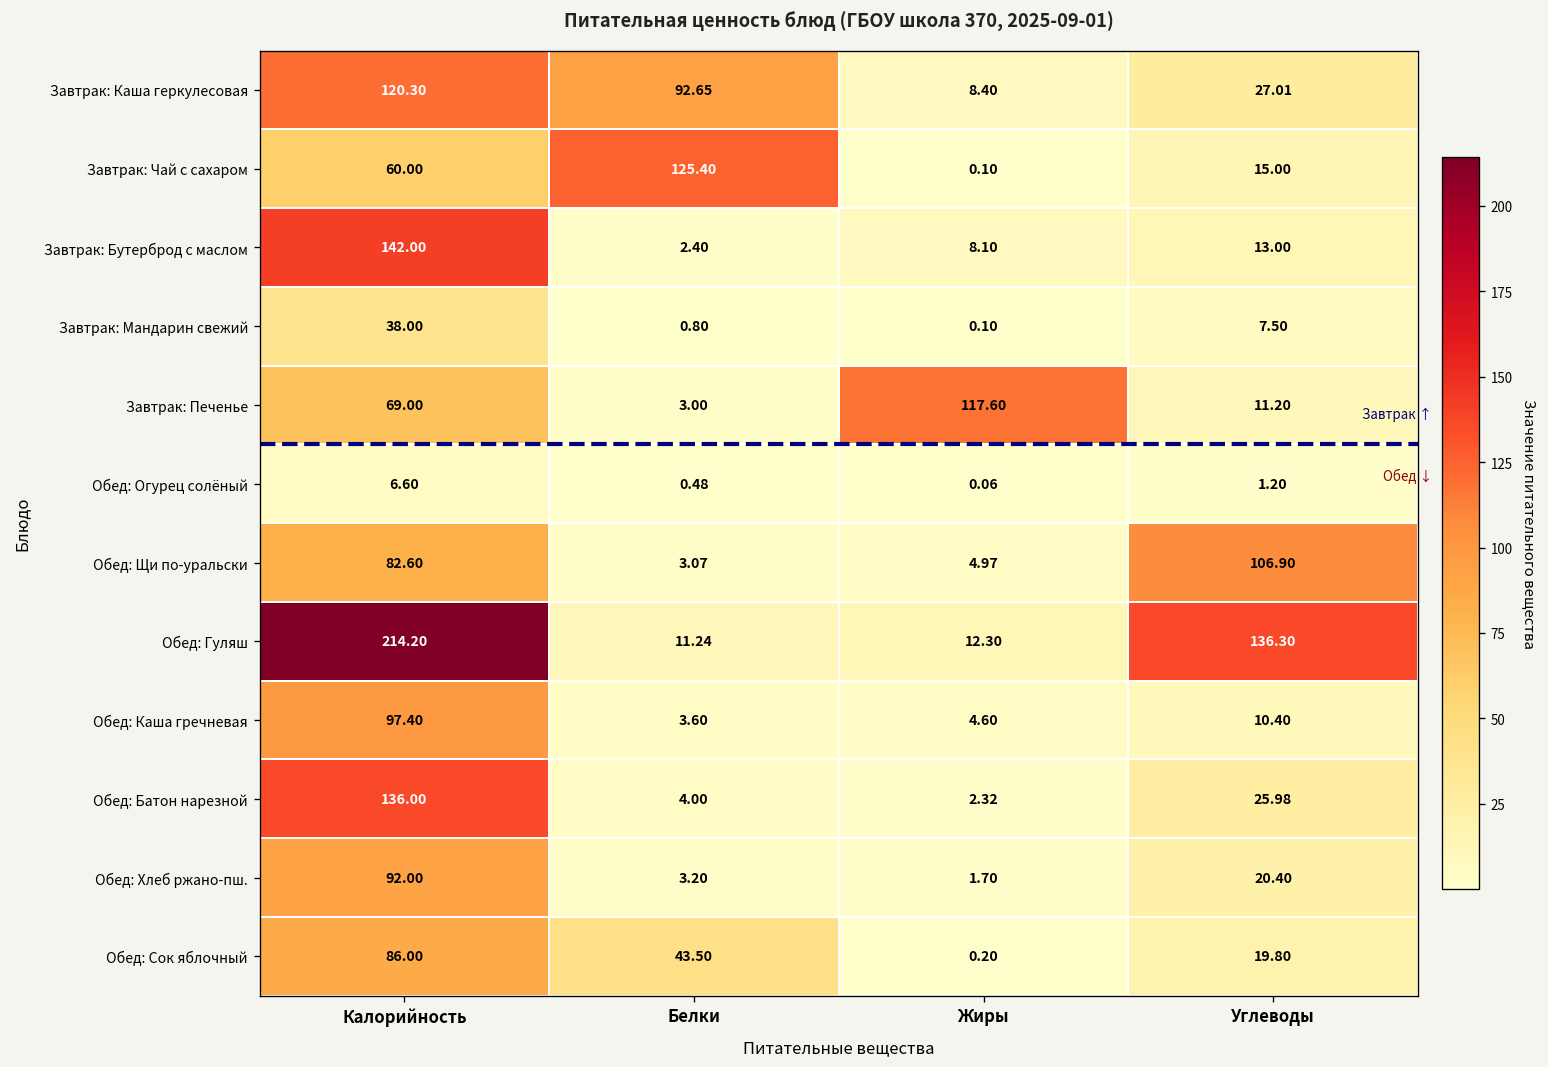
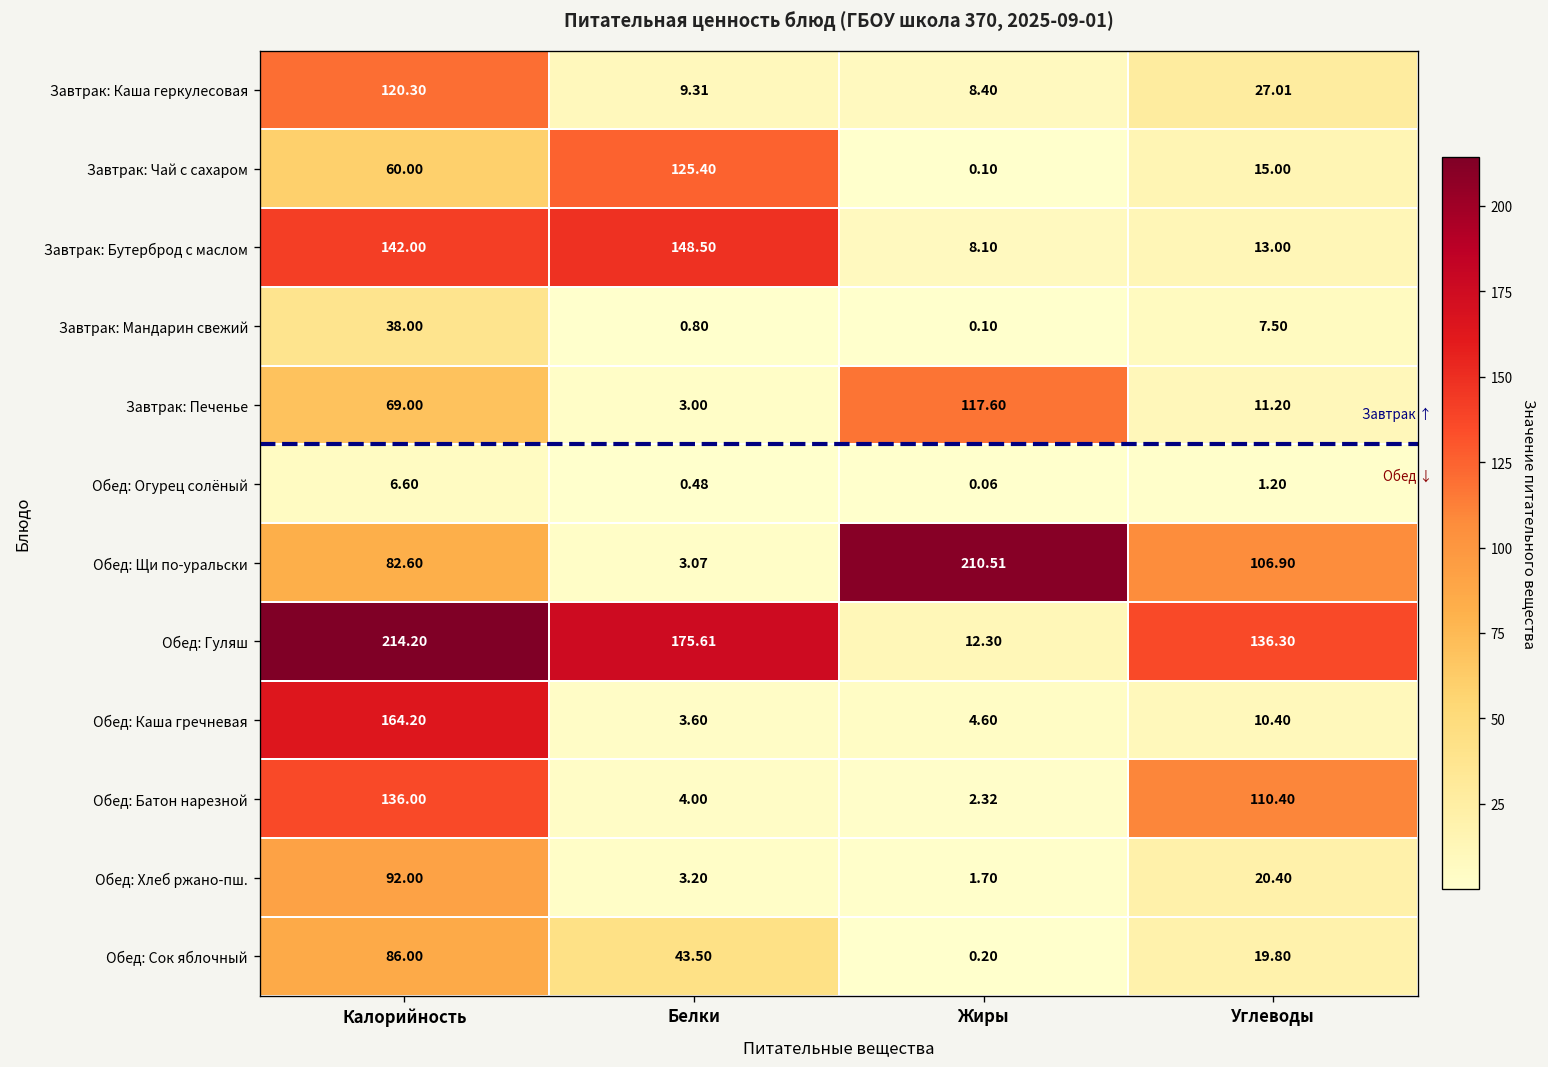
Завтрак: Каша геркулесовая, Белки: 92.65 -> 9.31
Завтрак: Бутерброд с маслом, Белки: 2.40 -> 148.50
Обед: Щи по-уральски, Жиры: 4.97 -> 210.51
Обед: Гуляш, Белки: 11.24 -> 175.61
Обед: Каша гречневая, Калорийность: 97.40 -> 164.20
Обед: Батон нарезной, Углеводы: 25.98 -> 110.40
